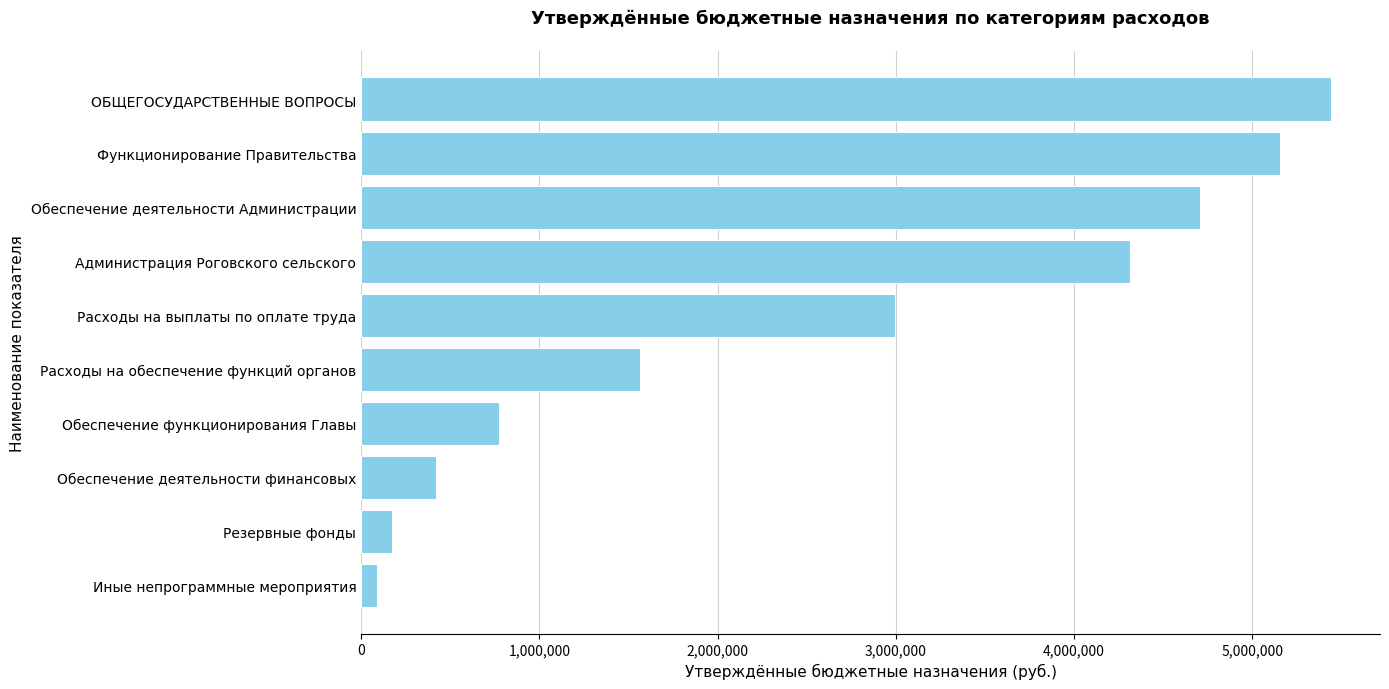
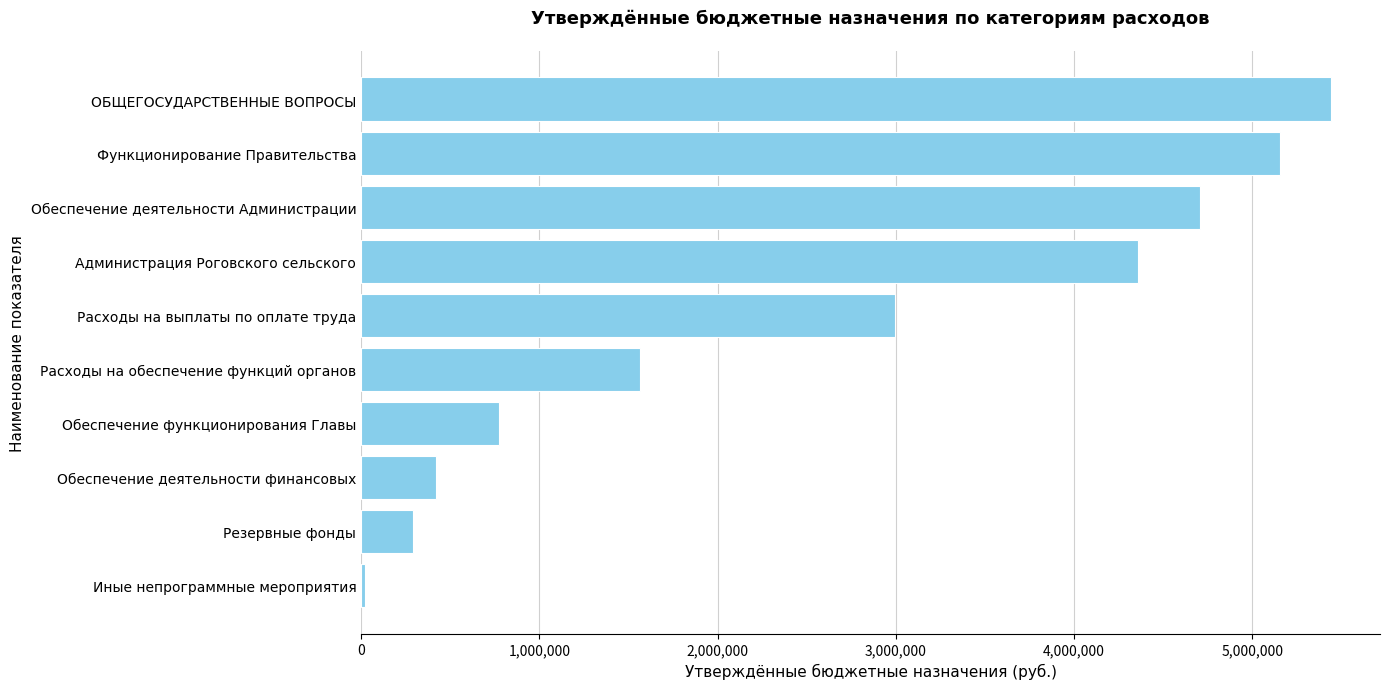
Администрация Роговского сельского: 4,310,000 -> 4,360,000
Резервные фонды: 170,000 -> 290,000
Иные непрограммные мероприятия: 90,000 -> 20,000
